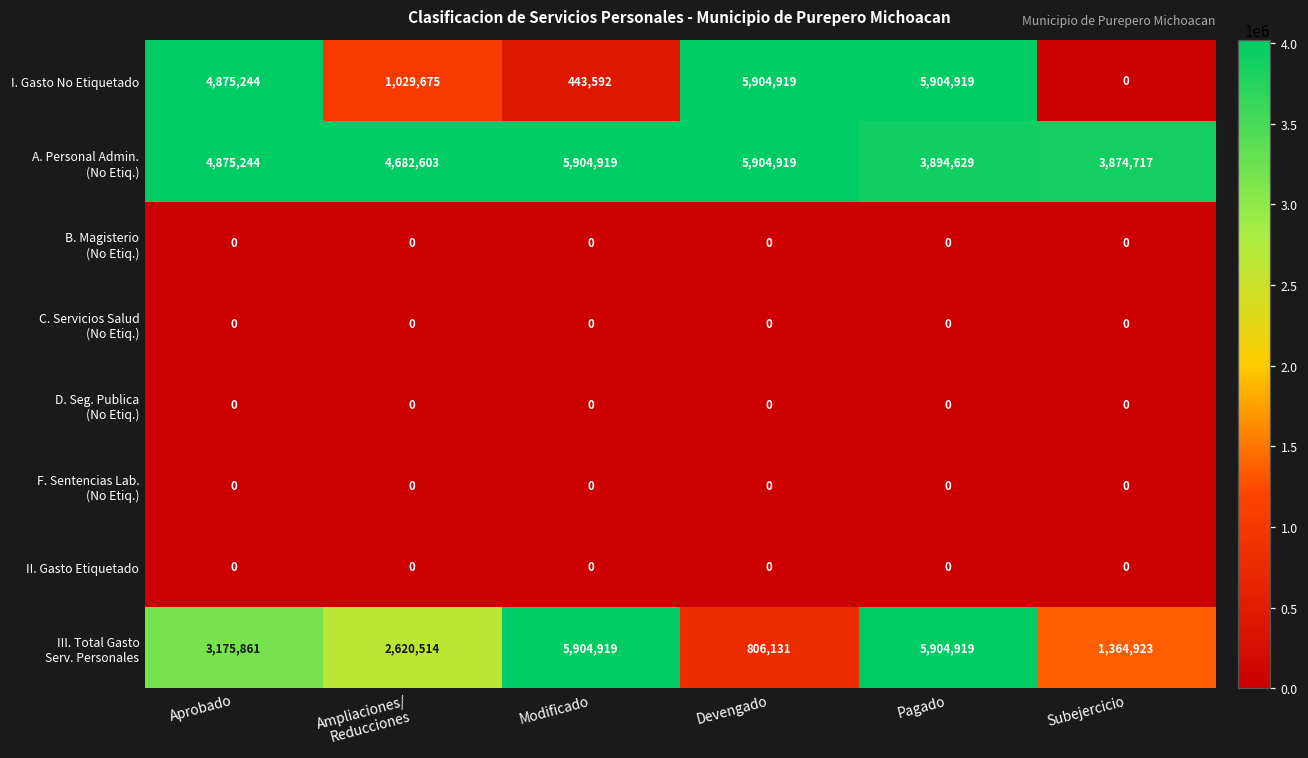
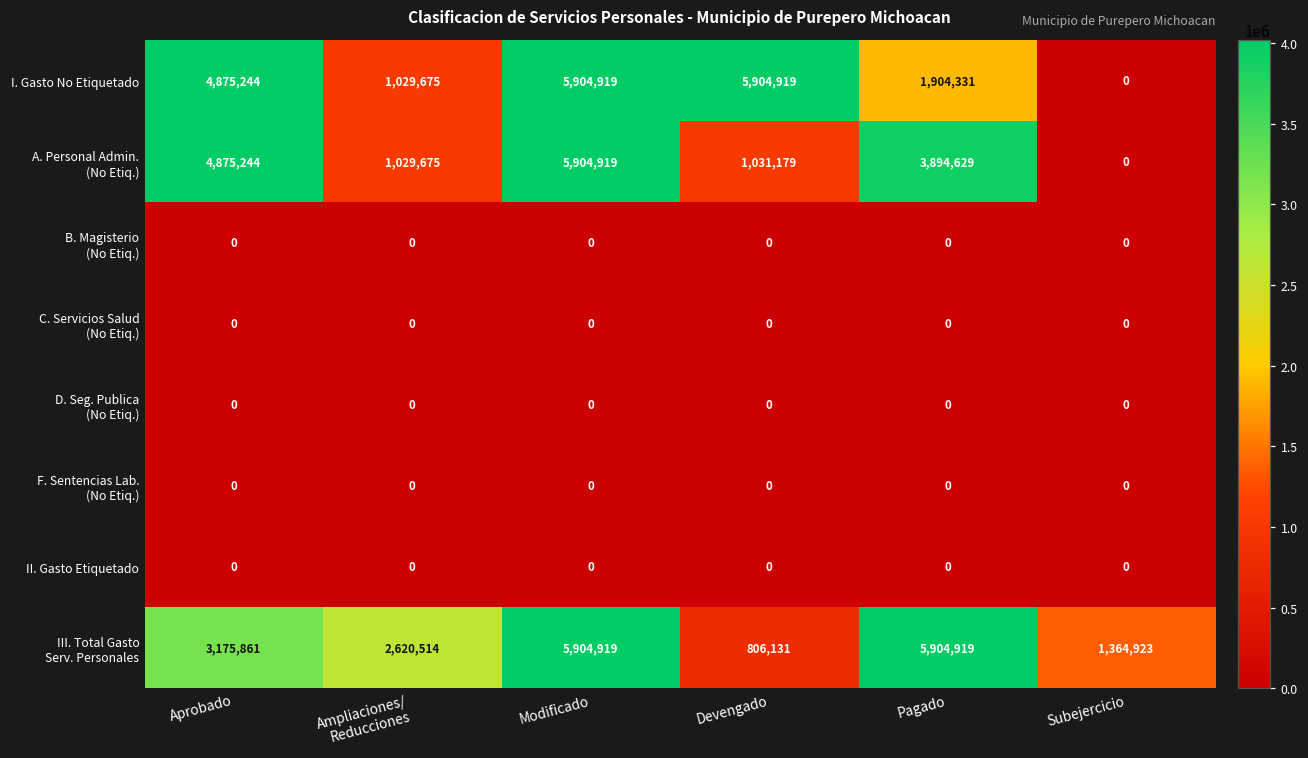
I. Gasto No Etiquetado, Modificado: 443,592 -> 5,904,919
I. Gasto No Etiquetado, Pagado: 5,904,919 -> 1,904,331
A. Personal Admin. (No Etiq.), Ampliaciones/ Reducciones: 4,682,603 -> 1,029,675
A. Personal Admin. (No Etiq.), Devengado: 5,904,919 -> 1,031,179
A. Personal Admin. (No Etiq.), Subejercicio: 3,874,717 -> 0
